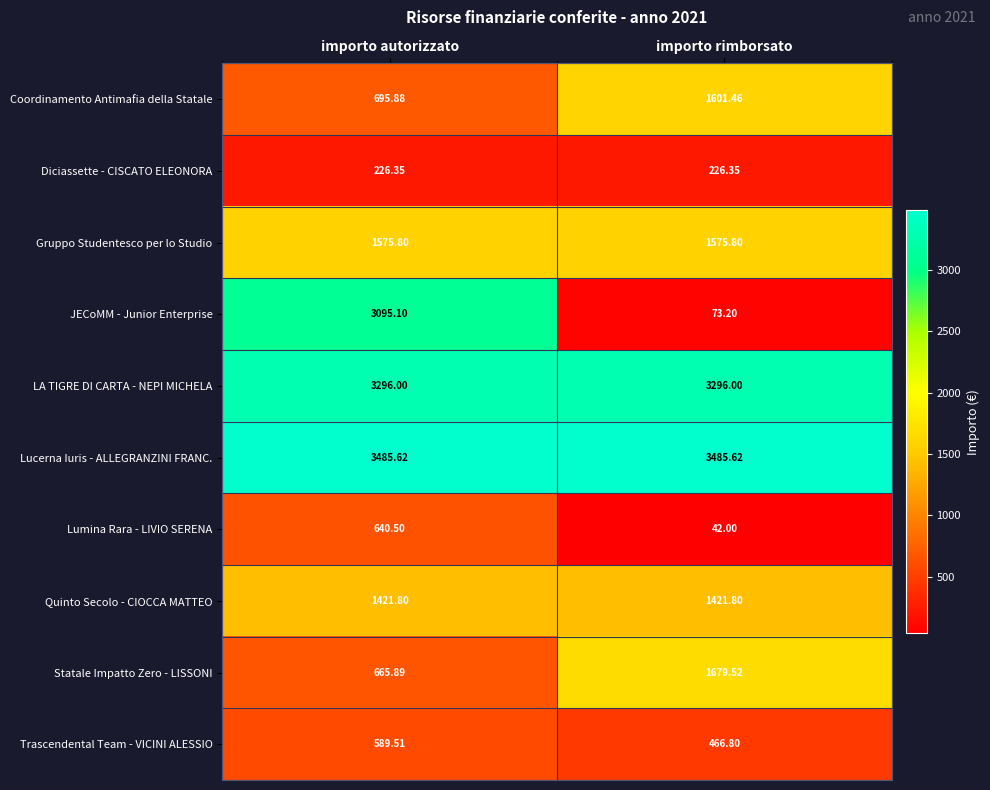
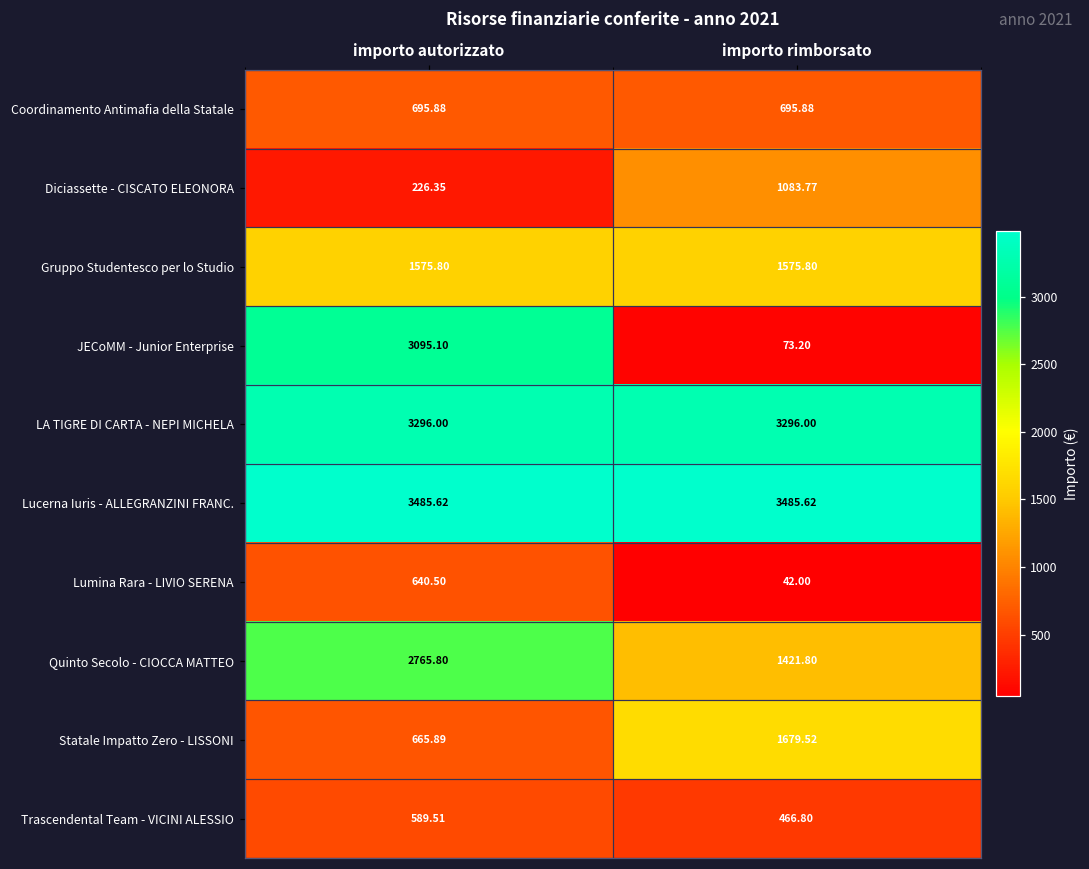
Coordinamento Antimafia della Statale, importo rimborsato: 1601.46 -> 695.88
Diciassette - CISCATO ELEONORA, importo rimborsato: 226.35 -> 1083.77
Quinto Secolo - CIOCCA MATTEO, importo autorizzato: 1421.80 -> 2765.80
